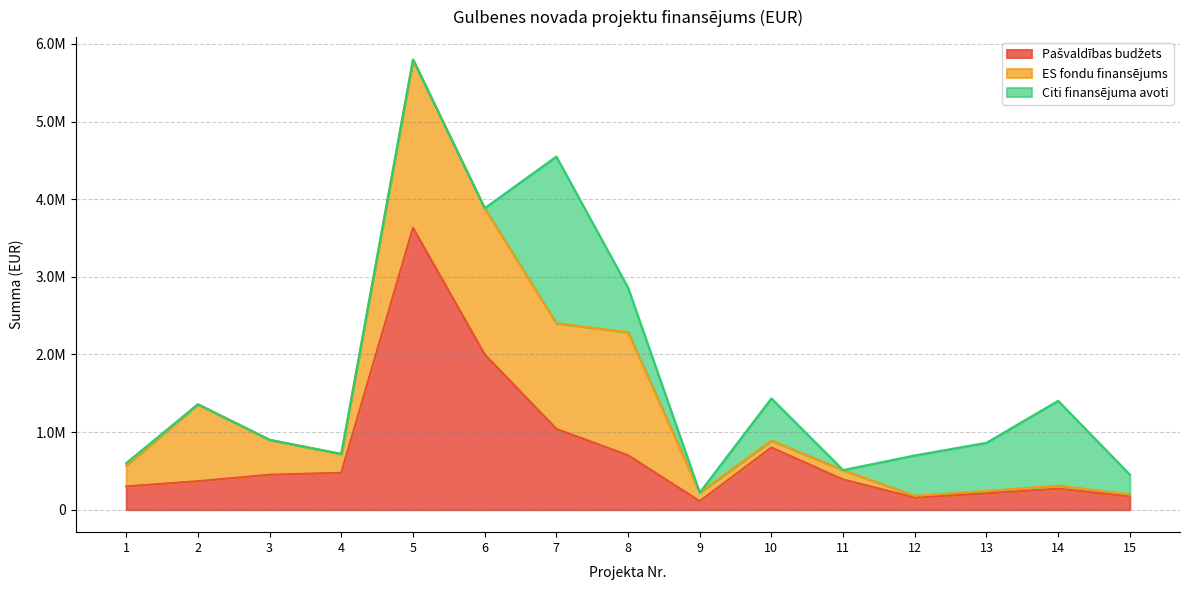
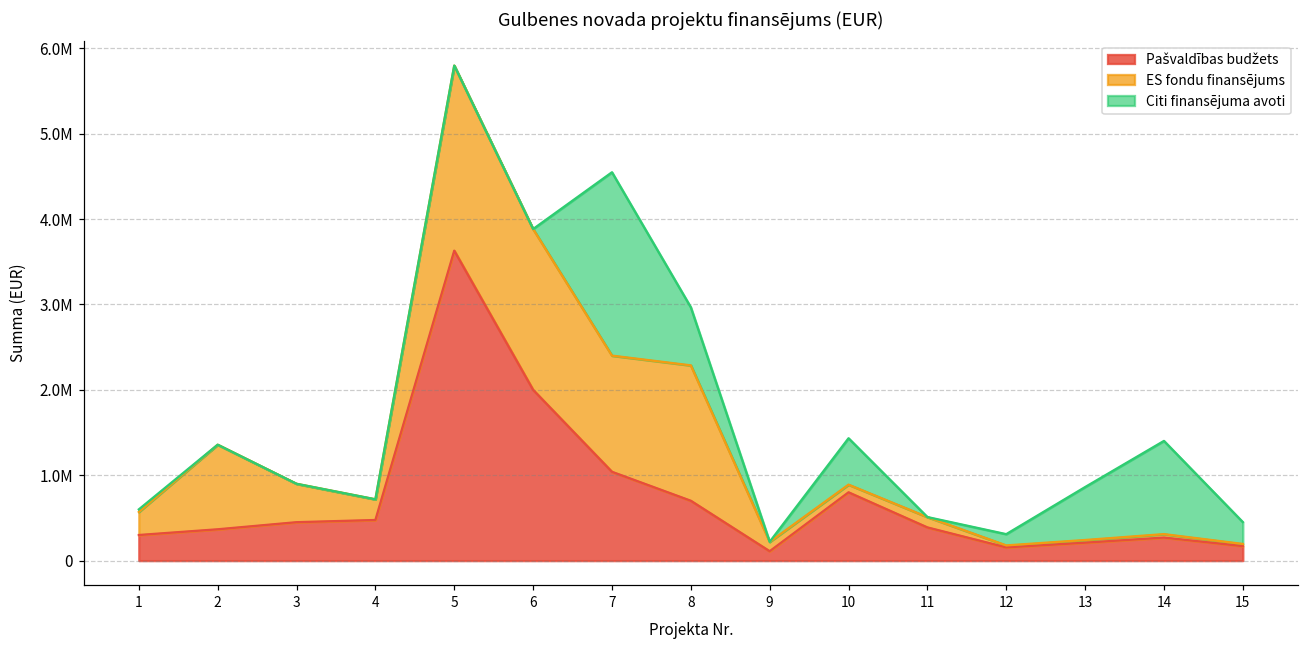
Citi finansējuma avoti, 8: 600000 -> 700000
Citi finansējuma avoti, 12: 500000 -> 100000
